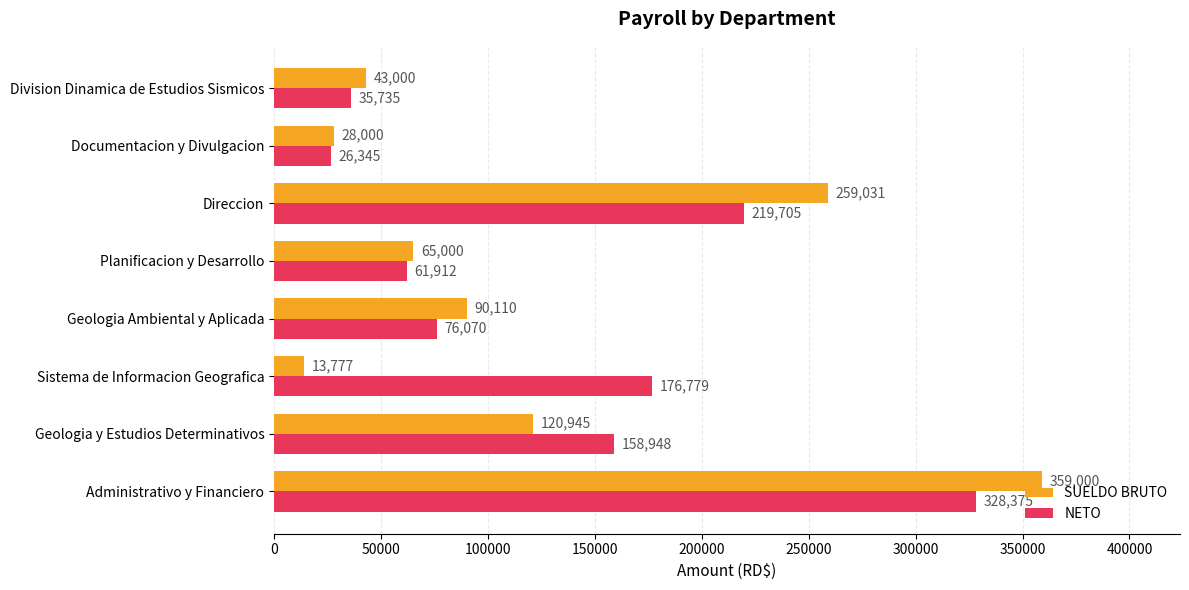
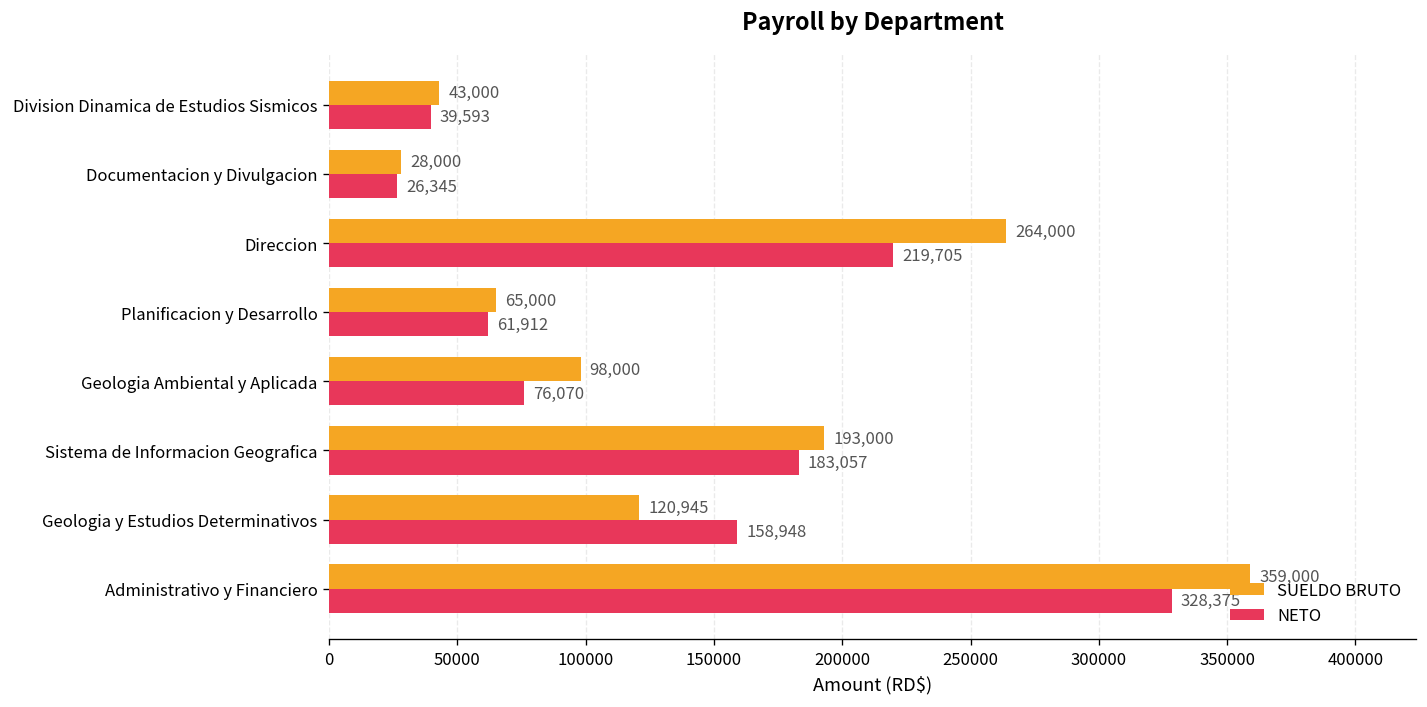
NETO, Division Dinamica de Estudios Sismicos: 35,735 -> 39,593
SUELDO BRUTO, Direccion: 259,031 -> 264,000
SUELDO BRUTO, Geologia Ambiental y Aplicada: 90,110 -> 98,000
SUELDO BRUTO, Sistema de Informacion Geografica: 13,777 -> 193,000
NETO, Sistema de Informacion Geografica: 176,779 -> 183,057
